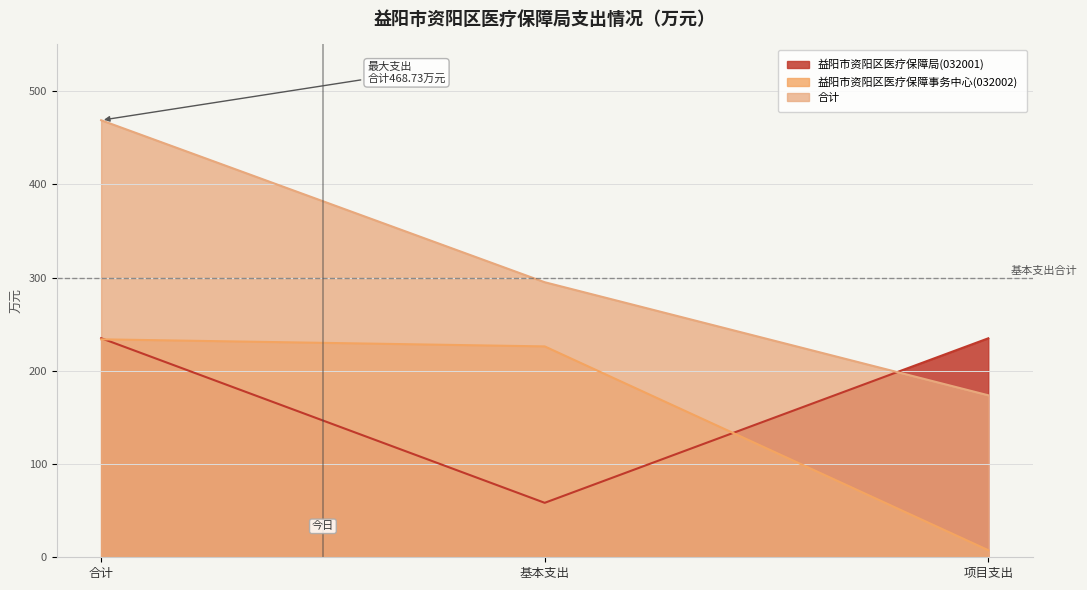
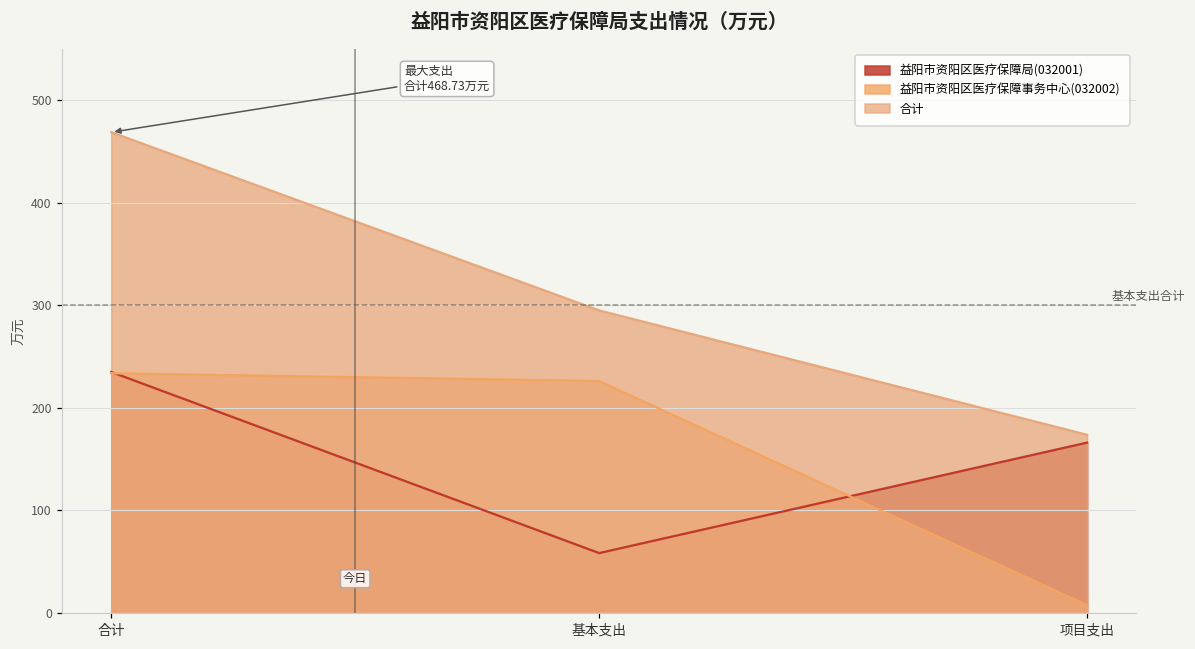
益阳市资阳区医疗保障局(032001), 项目支出: 230 -> 170
